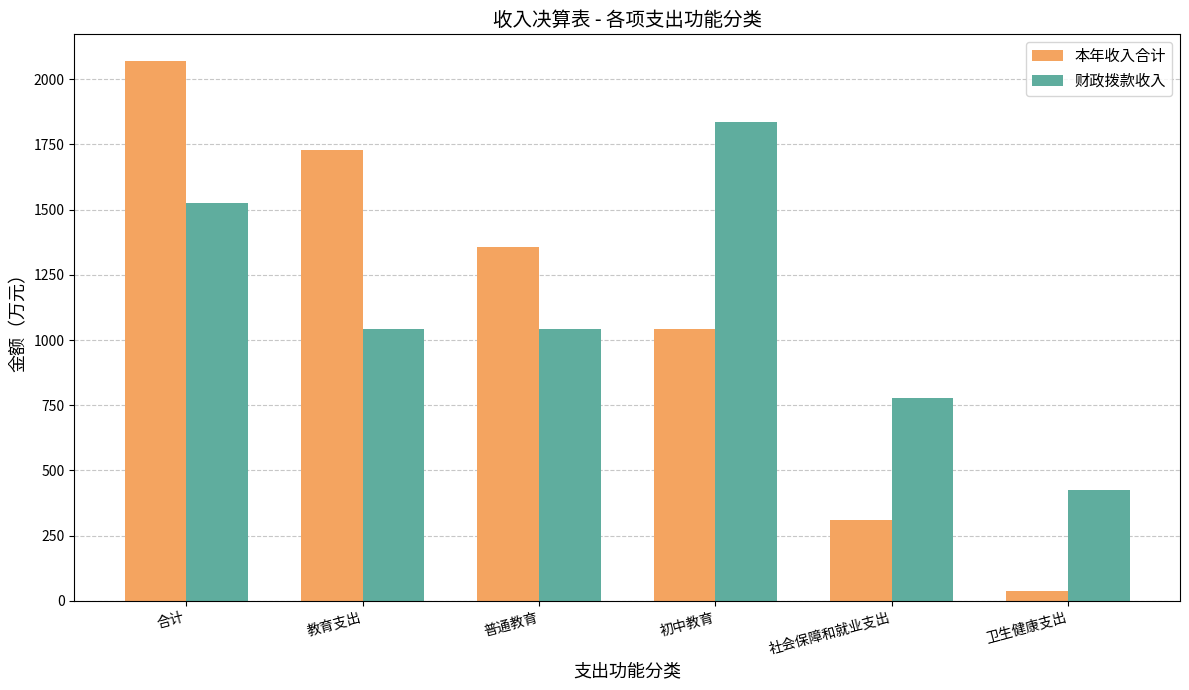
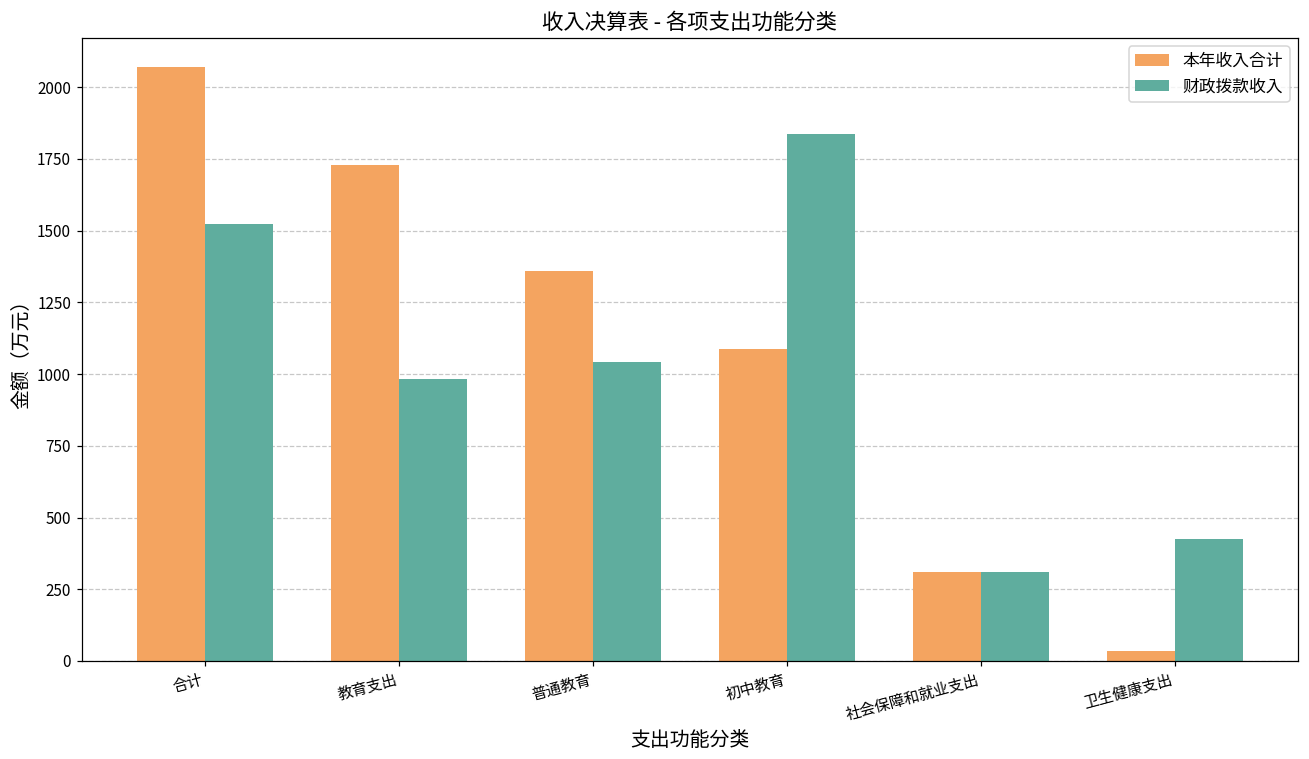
财政拨款收入, 教育支出: 1040 -> 980
本年收入合计, 初中教育: 1040 -> 1090
财政拨款收入, 社会保障和就业支出: 780 -> 310
